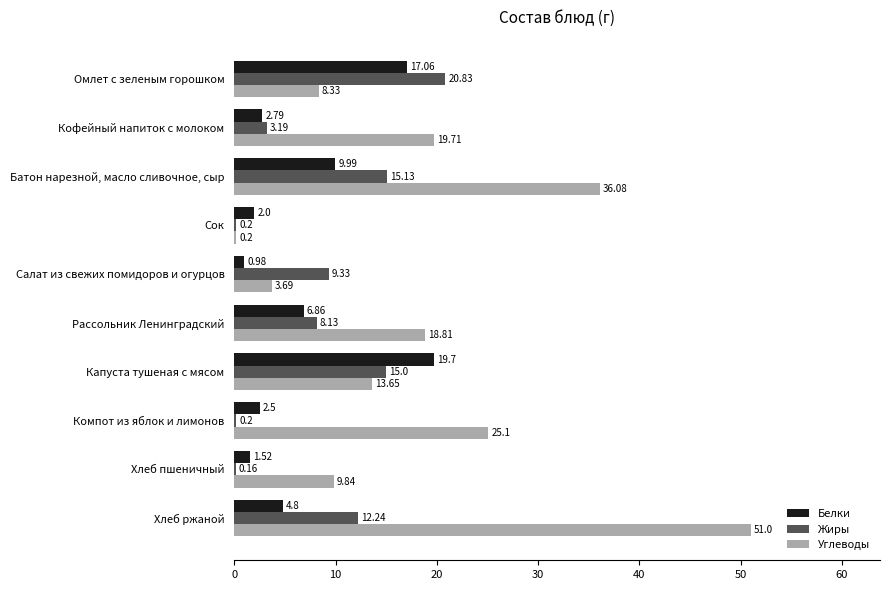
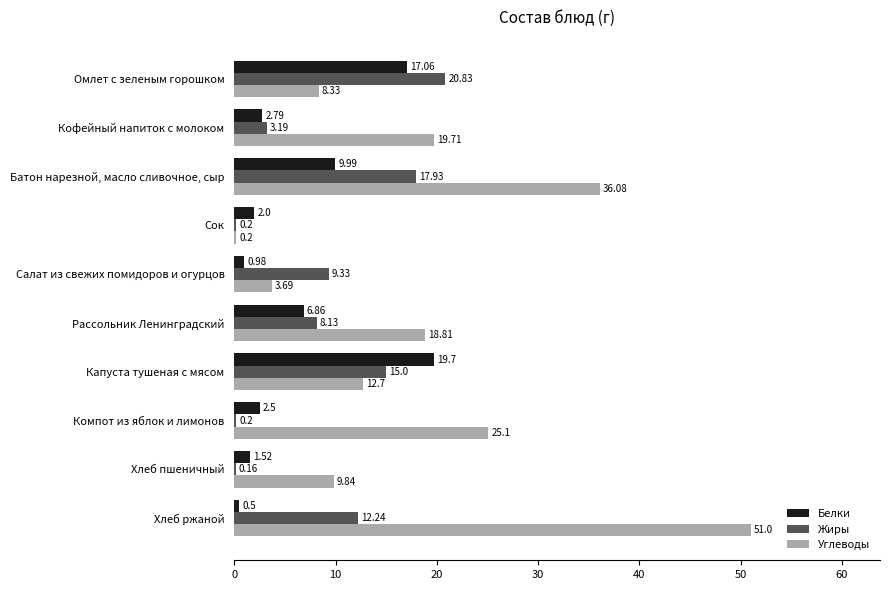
Жиры, Батон нарезной, масло сливочное, сыр: 15.13 -> 17.93
Углеводы, Капуста тушеная с мясом: 13.65 -> 12.7
Белки, Хлеб ржаной: 4.8 -> 0.5
